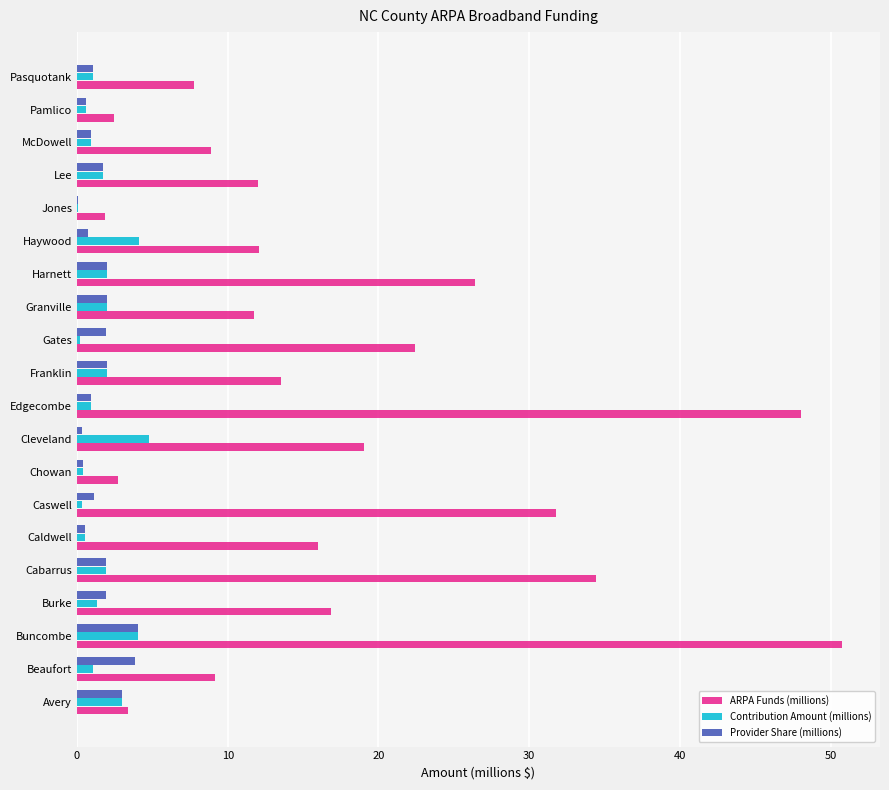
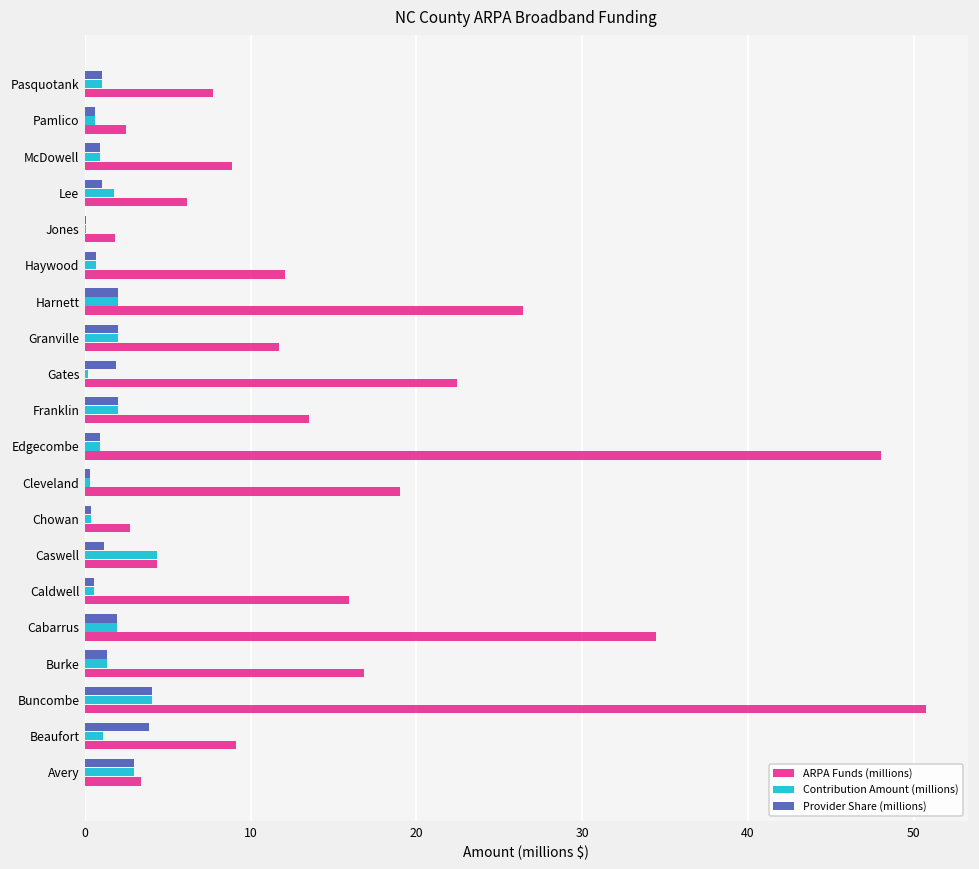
Provider Share (millions), Lee: 1.8 -> 1.1
ARPA Funds (millions), Lee: 12.0 -> 6.2
Contribution Amount (millions), Haywood: 4.1 -> 0.7
Contribution Amount (millions), Cleveland: 4.8 -> 0.3
Contribution Amount (millions), Caswell: 0.4 -> 4.4
ARPA Funds (millions), Caswell: 31.8 -> 4.4
Provider Share (millions), Burke: 1.9 -> 1.4
